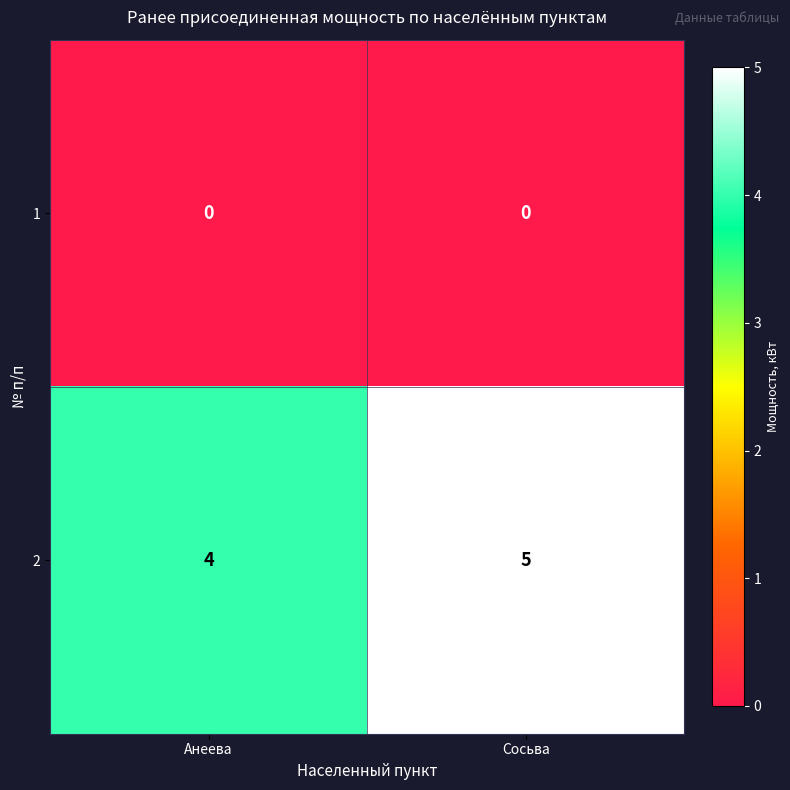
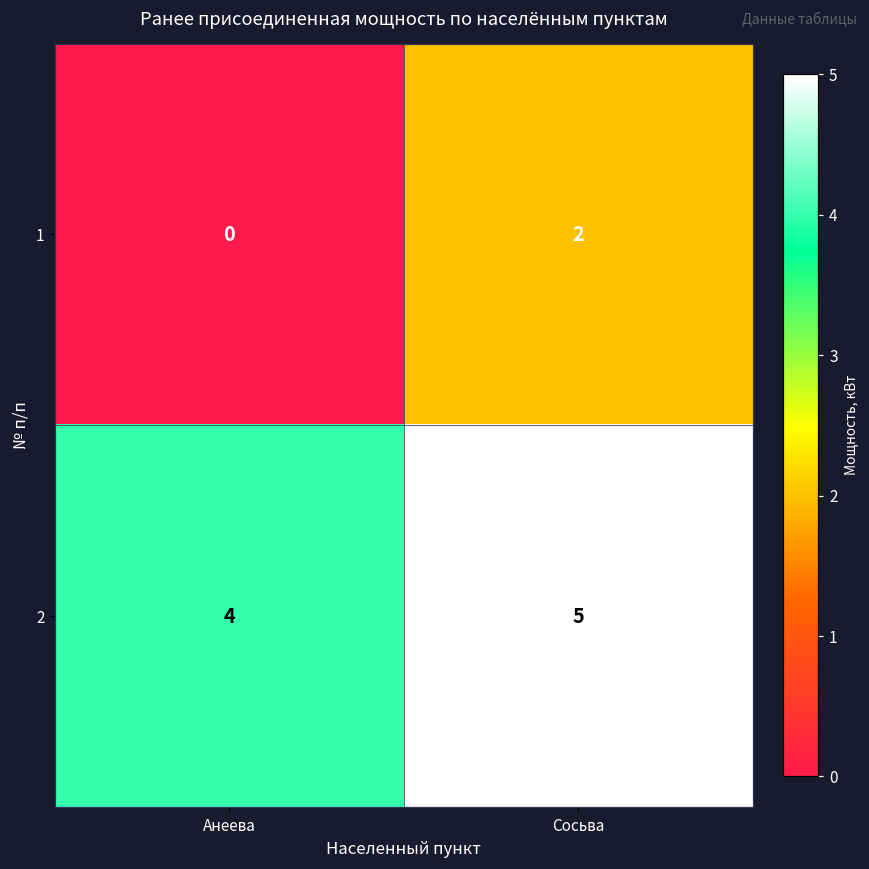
1, Сосьва: 0 -> 2
